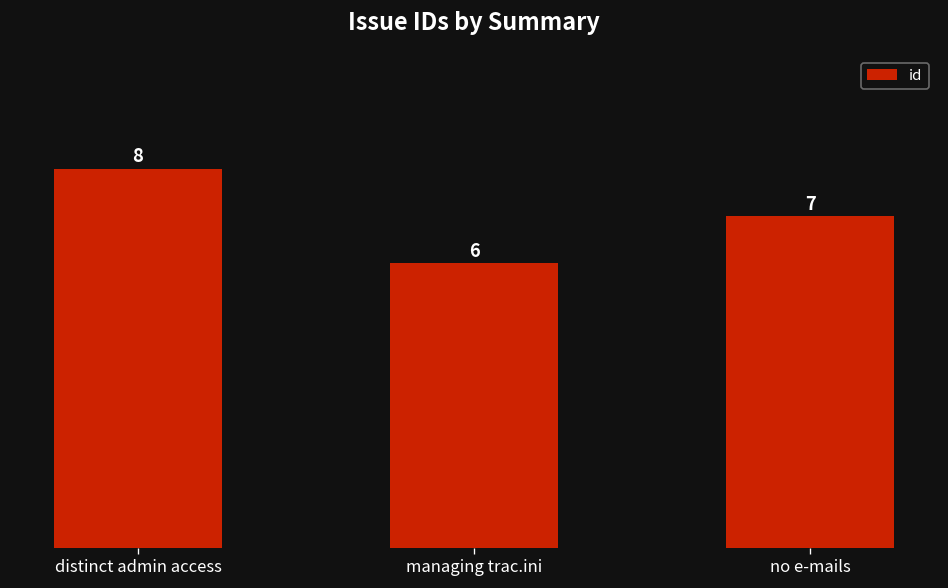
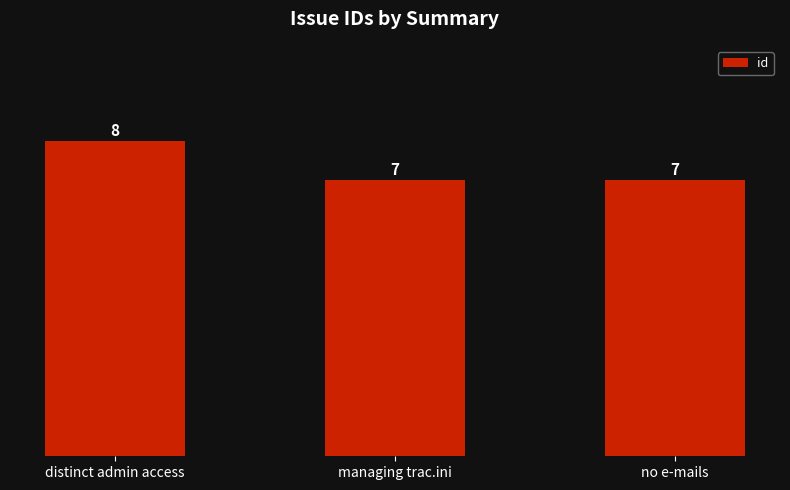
managing trac.ini: 6 -> 7
